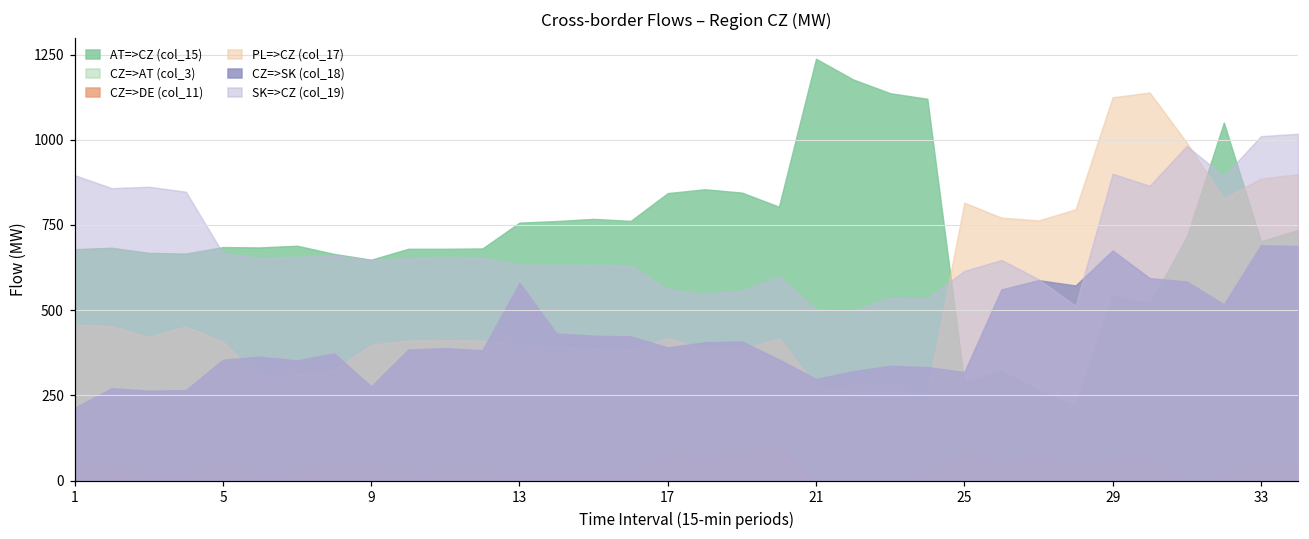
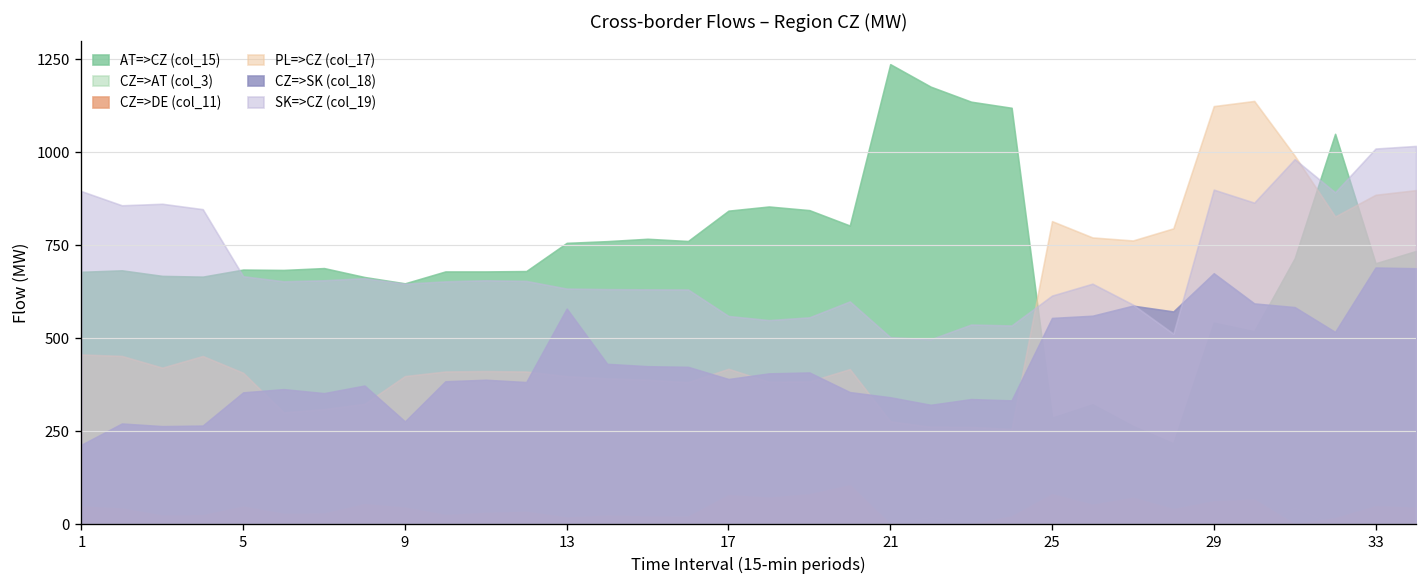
CZ=>SK (col_18), 21: 300 -> 340
CZ=>SK (col_18), 25: 320 -> 550
